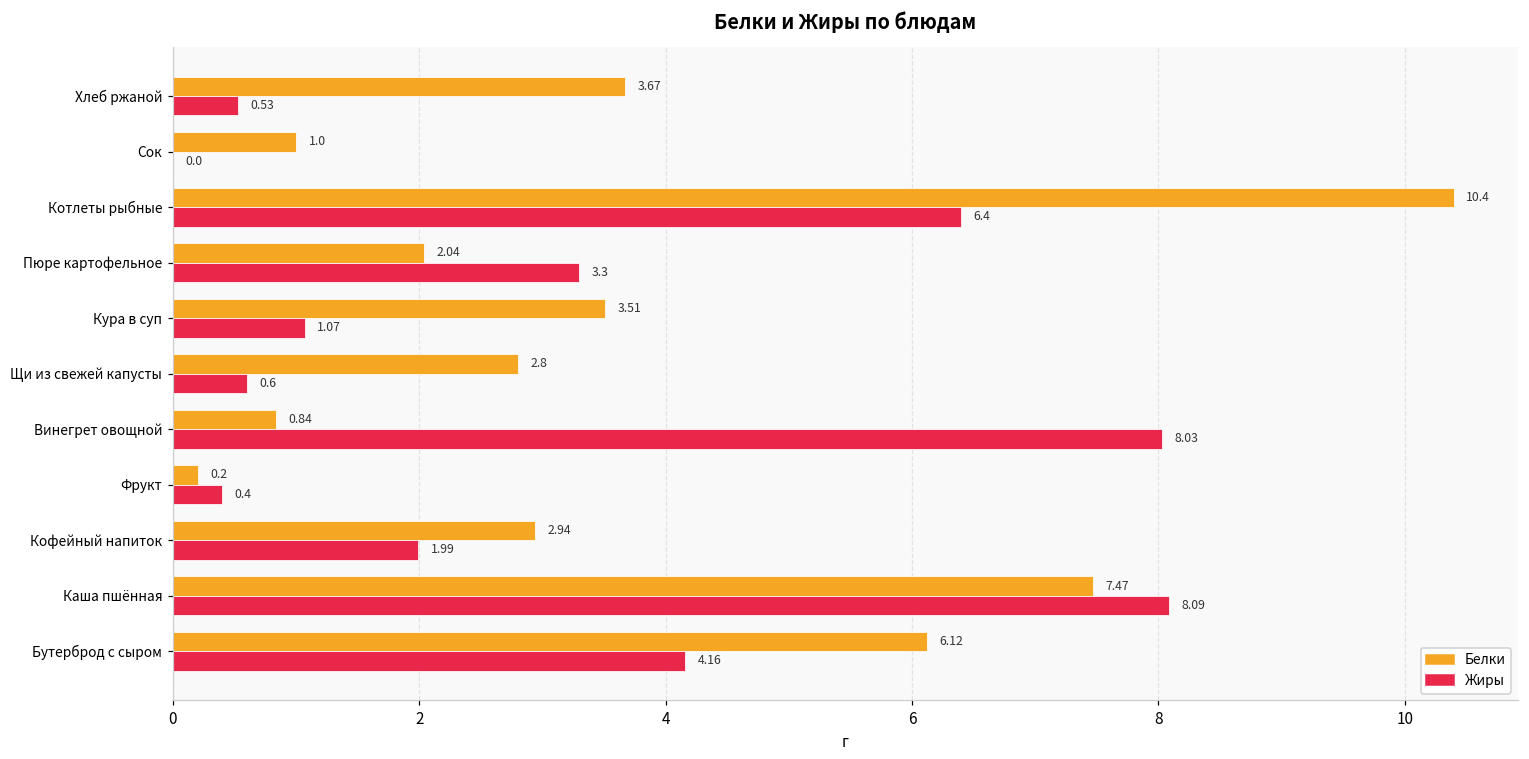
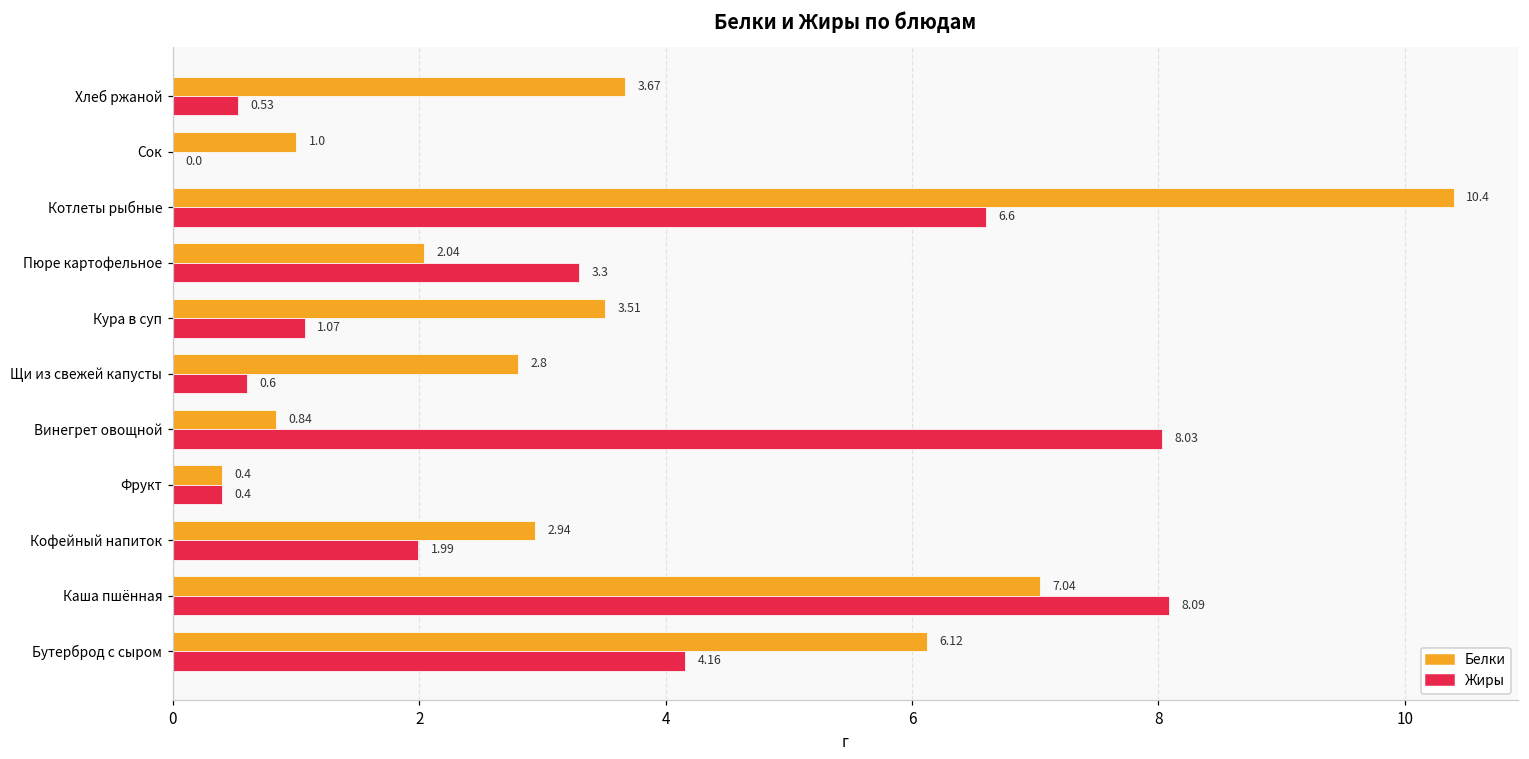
Жиры, Котлеты рыбные: 6.4 -> 6.6
Белки, Фрукт: 0.2 -> 0.4
Белки, Каша пшённая: 7.47 -> 7.04
